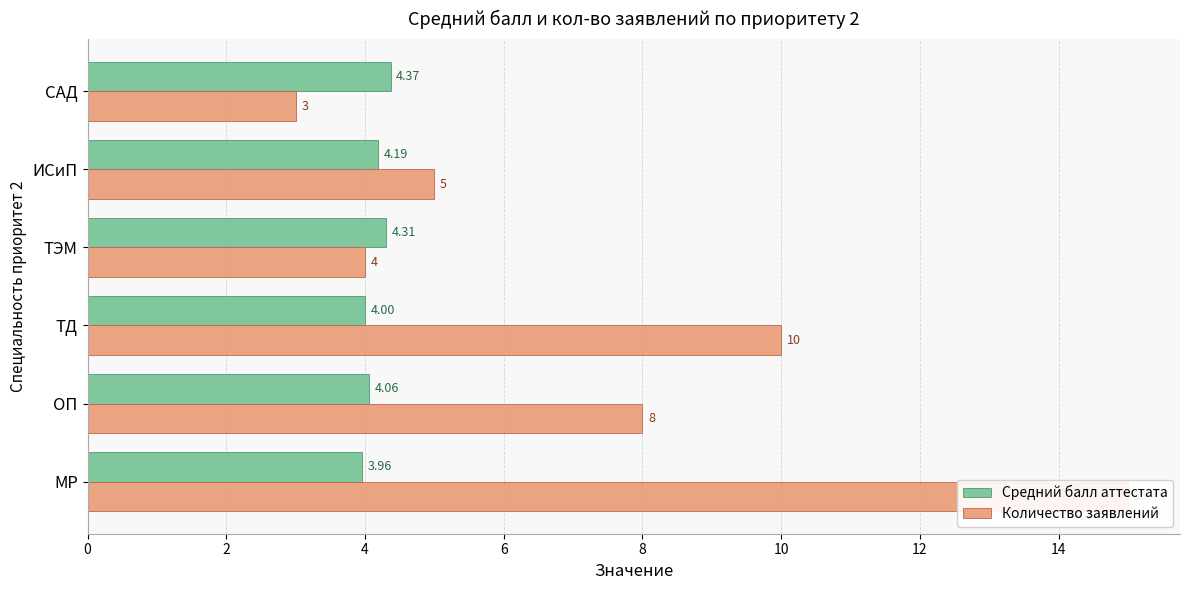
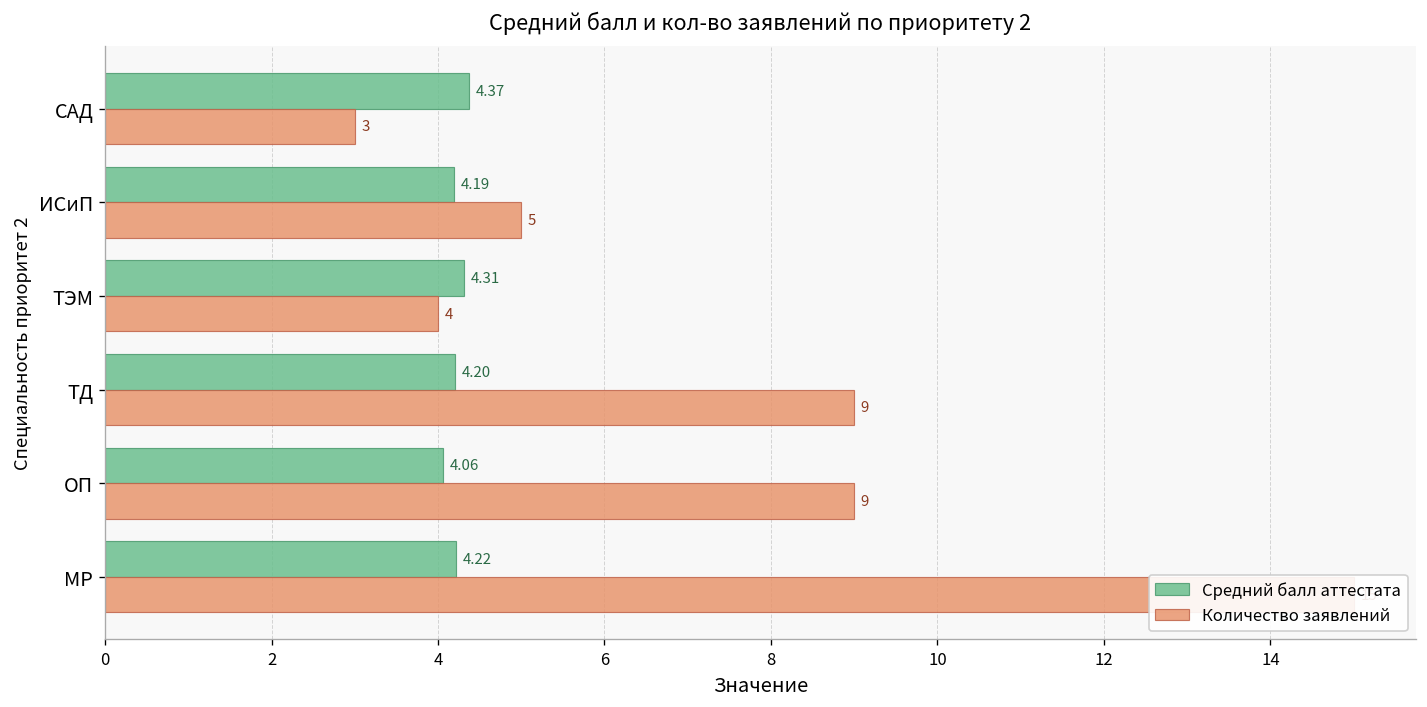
Средний балл аттестата, ТД: 4.00 -> 4.20
Количество заявлений, ТД: 10 -> 9
Количество заявлений, ОП: 8 -> 9
Средний балл аттестата, МР: 3.96 -> 4.22
